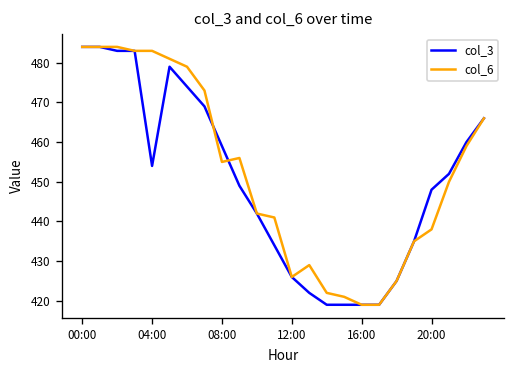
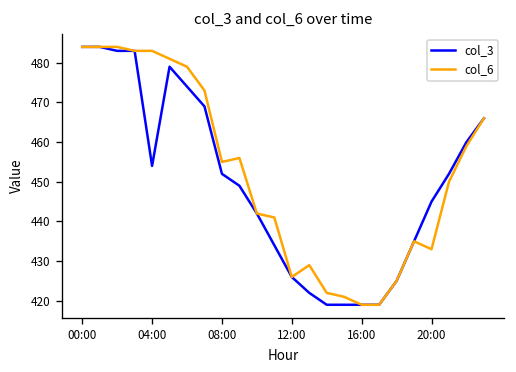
col_3, 08:00: 459 -> 452
col_3, 20:00: 448 -> 445
col_6, 20:00: 438 -> 433
